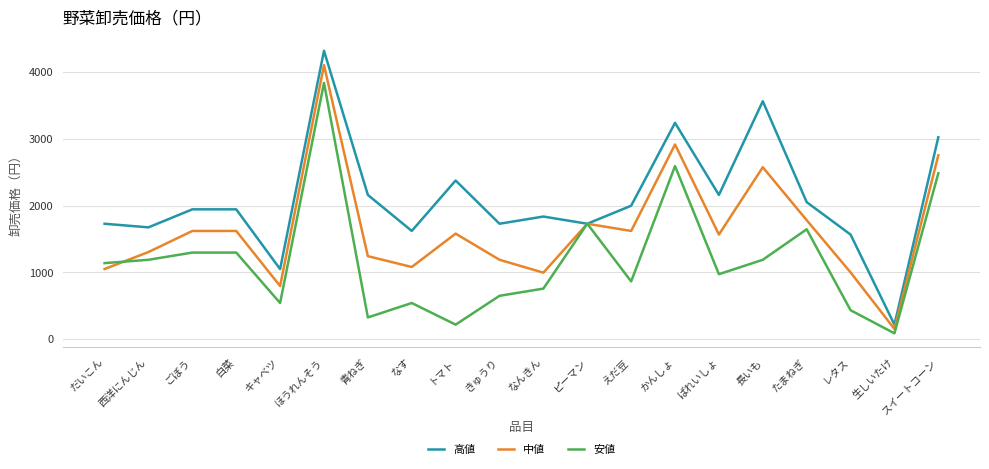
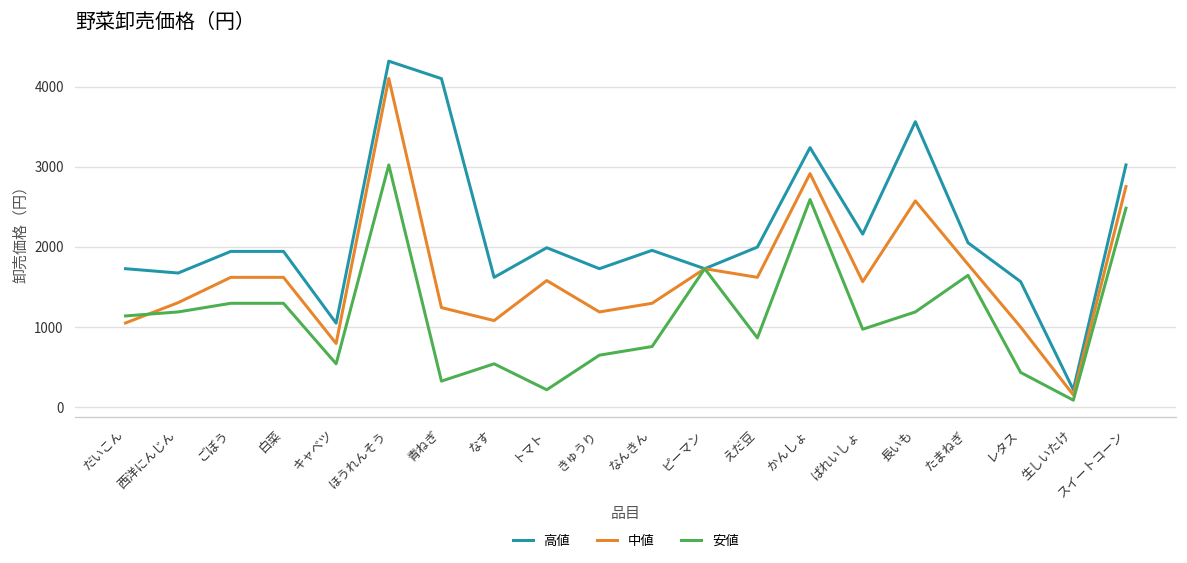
安値, ほうれんそう: 3800 -> 3000
高値, 青ねぎ: 2200 -> 4100
高値, トマト: 2400 -> 2000
高値, なんきん: 1800 -> 2000
中値, なんきん: 1000 -> 1300
